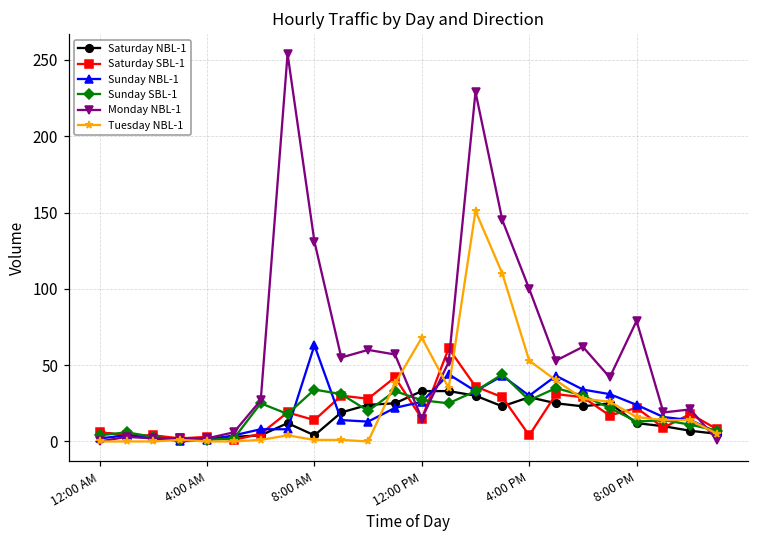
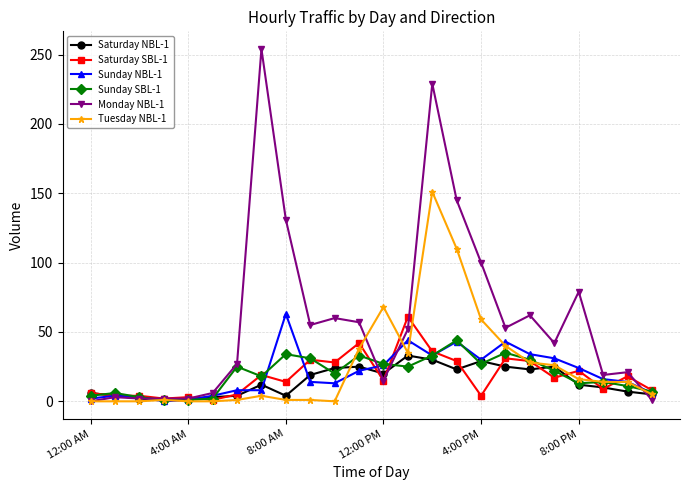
Saturday NBL-1, 12:00 PM: 33 -> 20
Tuesday NBL-1, 4:00 PM: 53 -> 59
